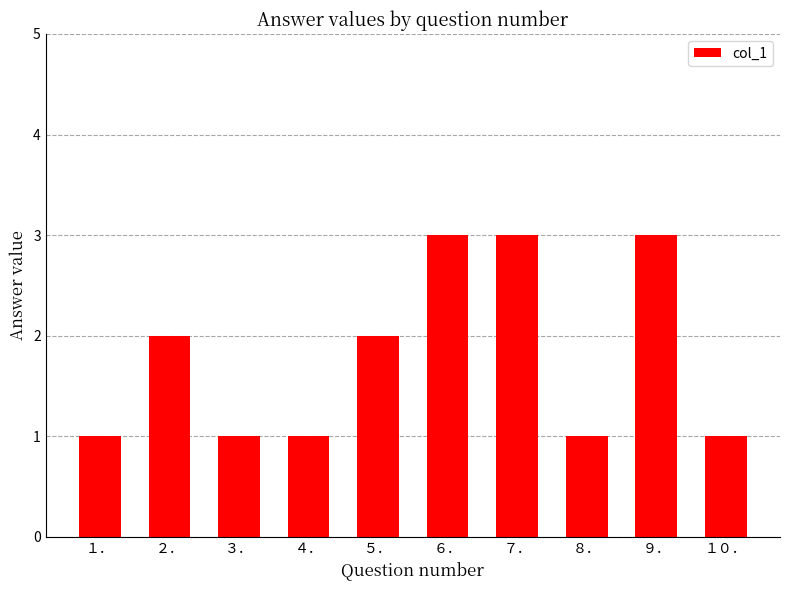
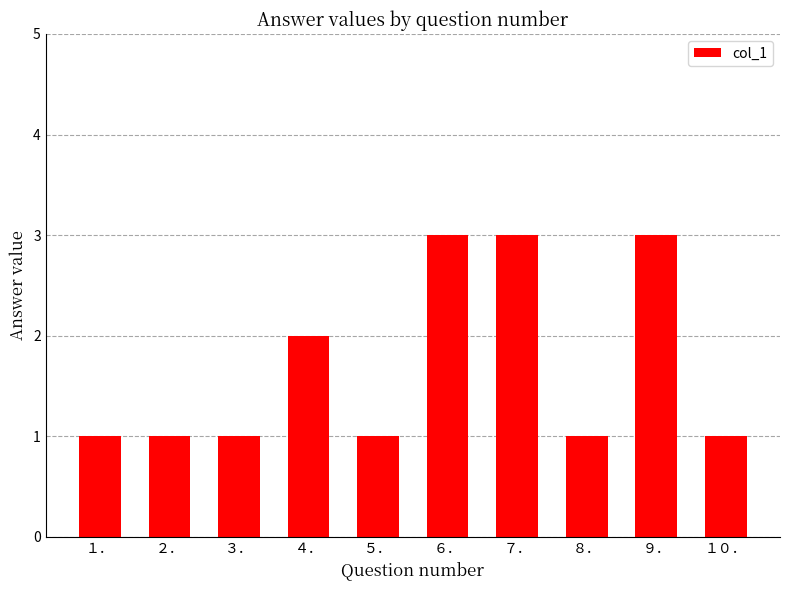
２．: 2 -> 1
４．: 1 -> 2
５．: 2 -> 1
